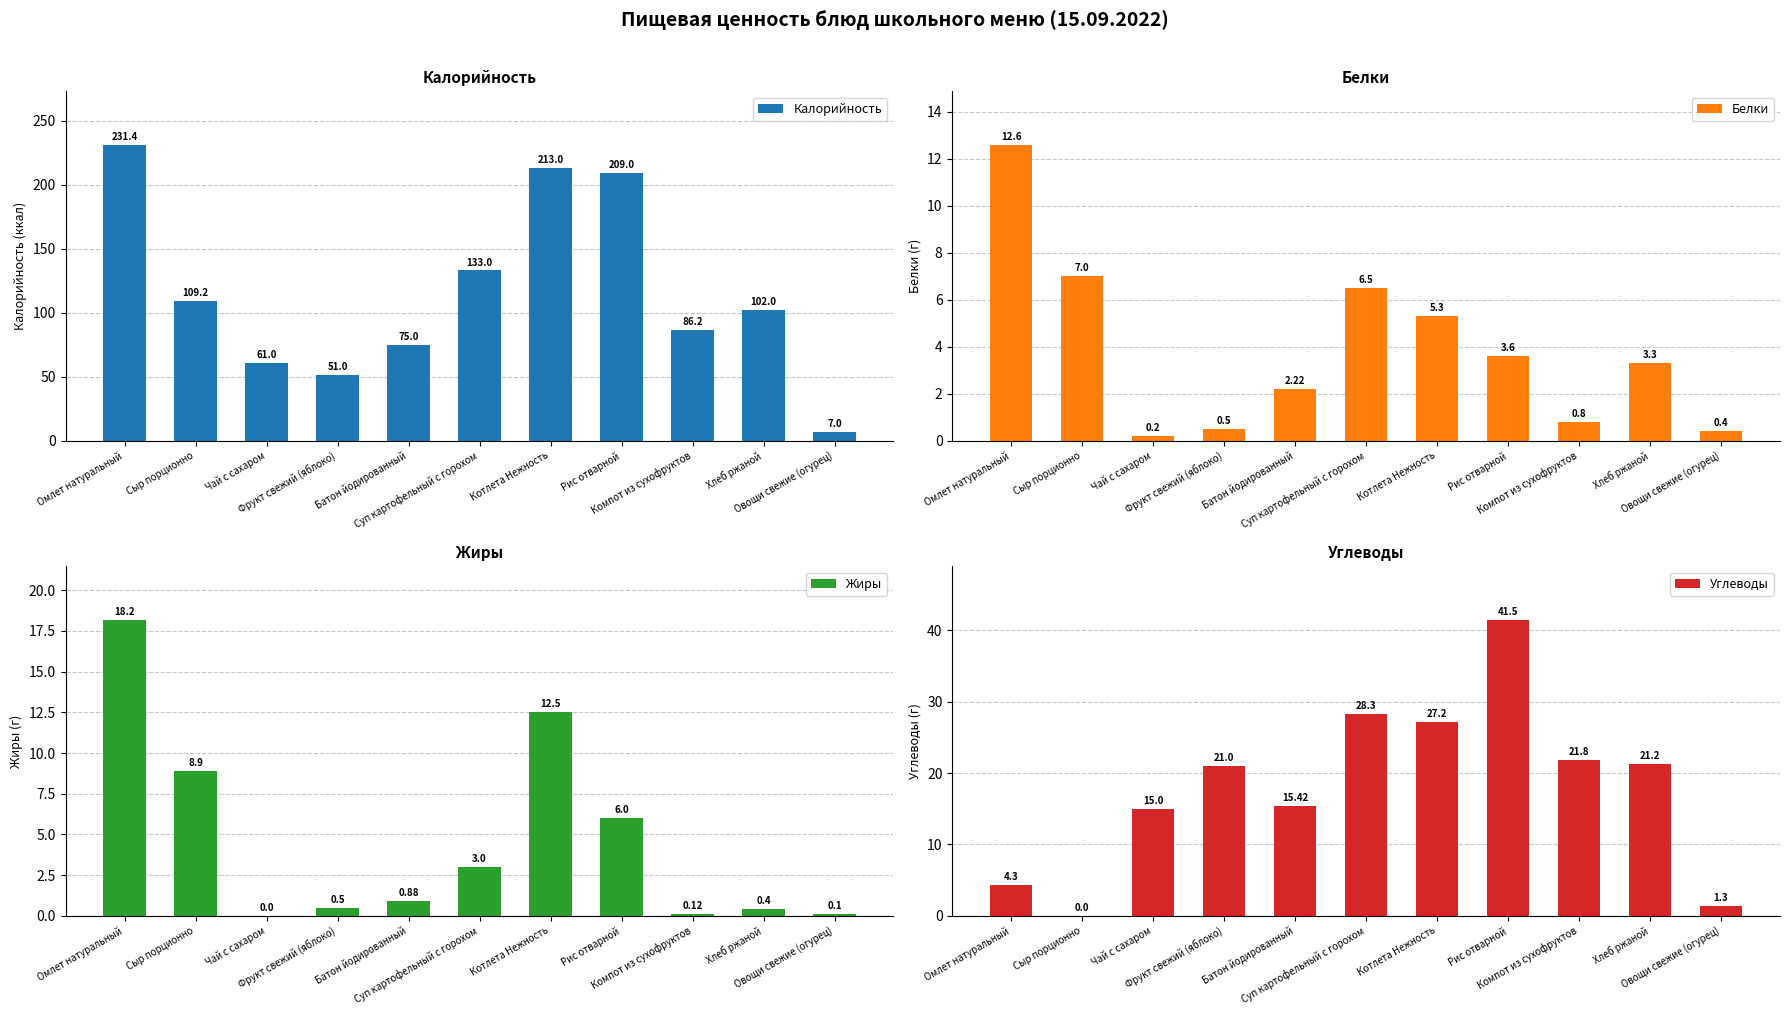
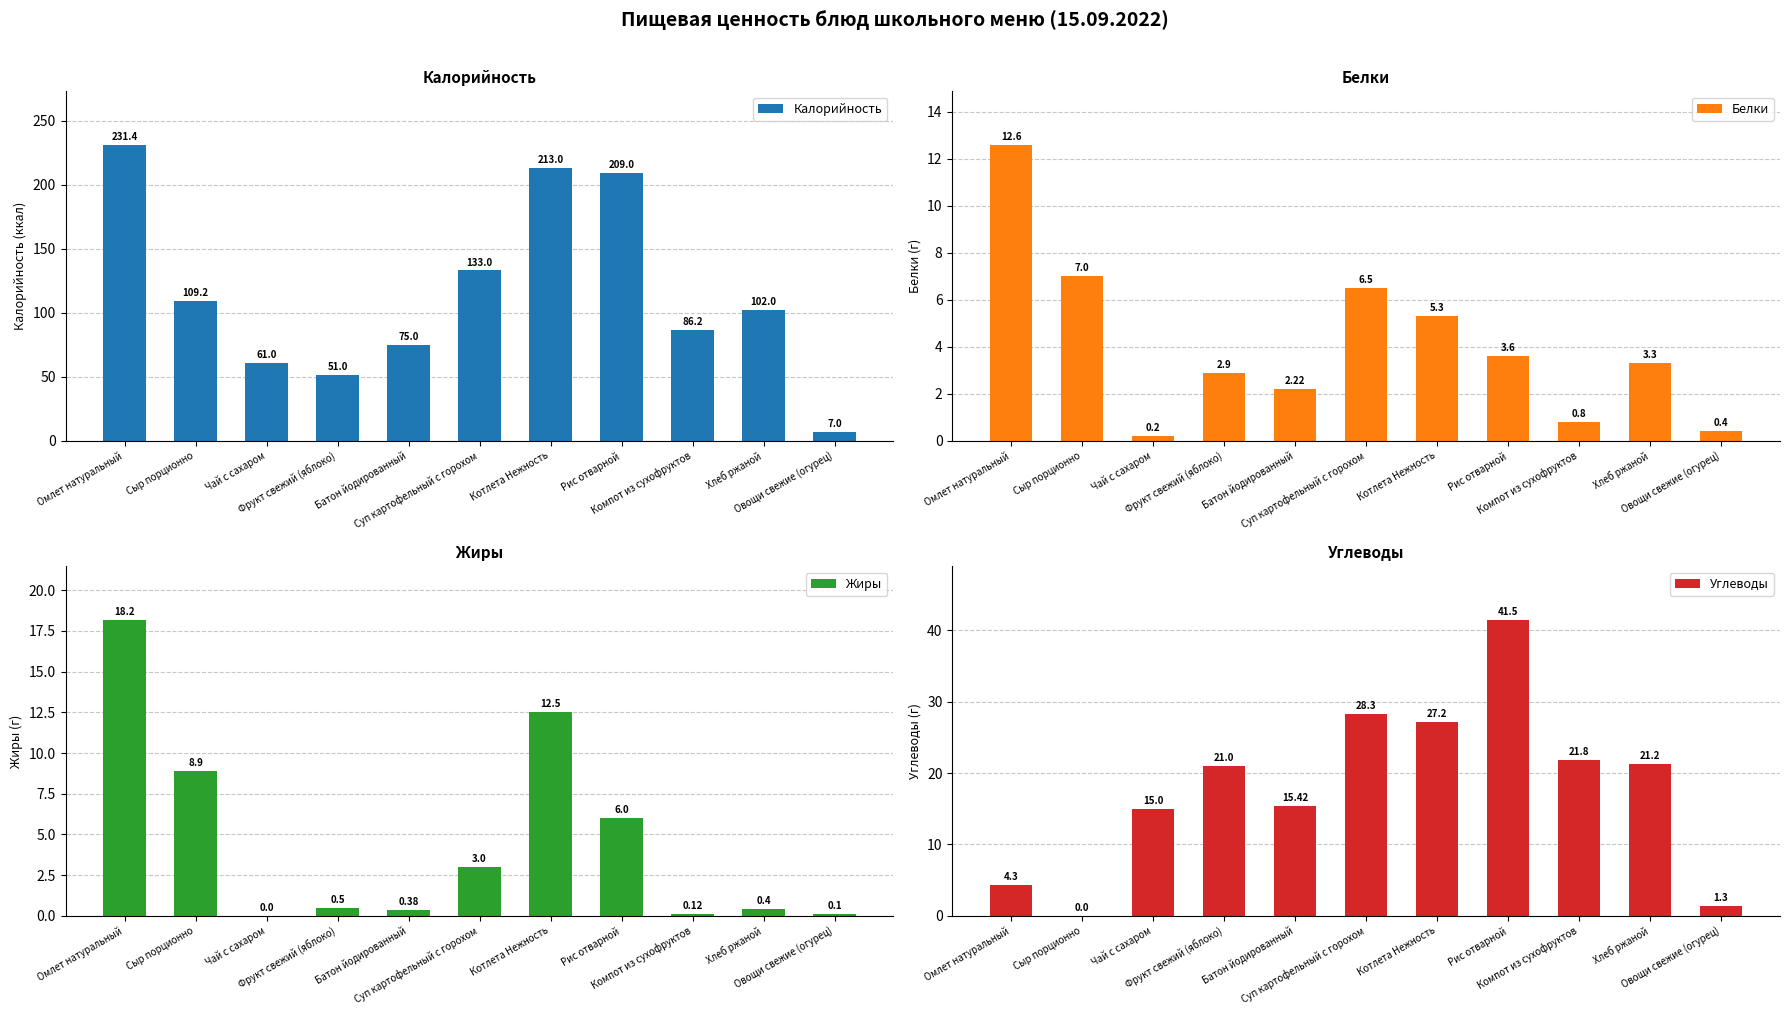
Белки, Фрукт свежий (яблоко): 0.5 -> 2.9
Жиры, Батон йодированный: 0.88 -> 0.38
